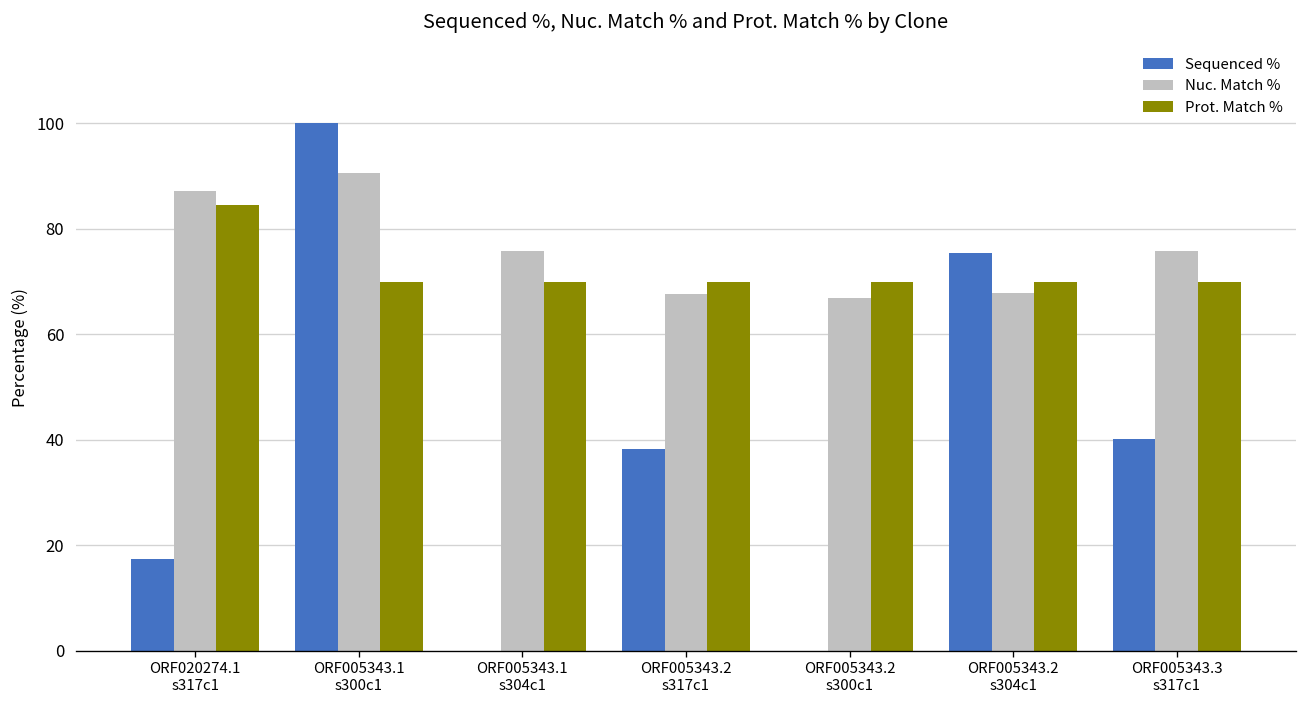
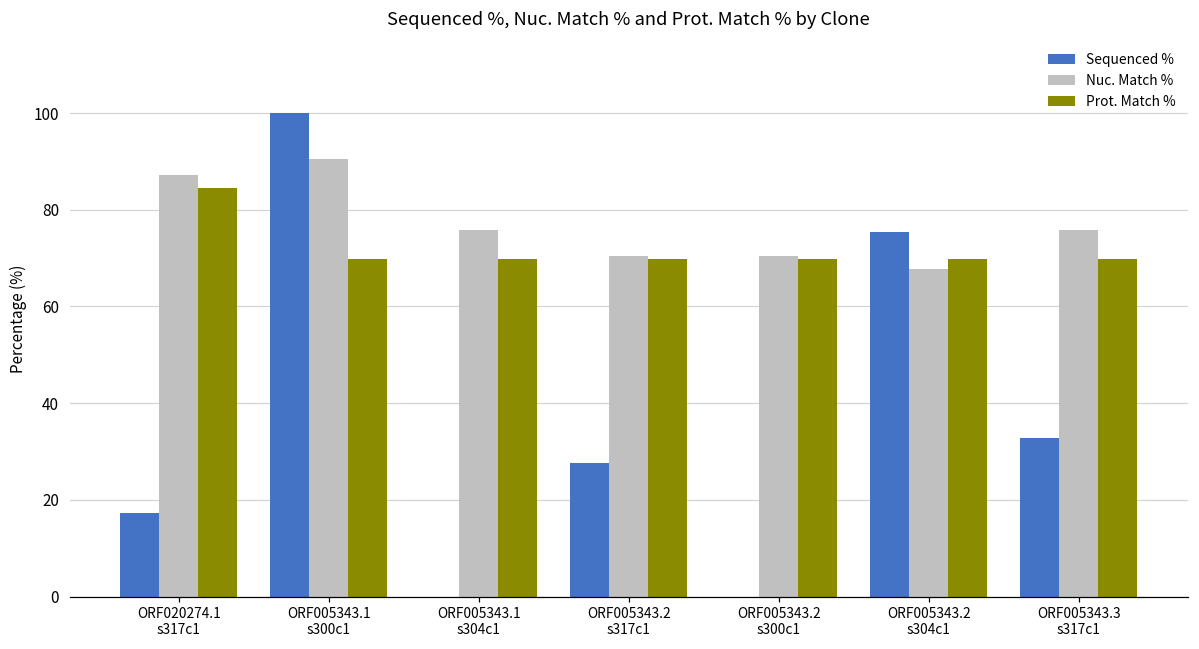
Sequenced %, ORF005343.2 s317c1: 38 -> 28
Nuc. Match %, ORF005343.2 s317c1: 68 -> 70
Nuc. Match %, ORF005343.2 s300c1: 67 -> 70
Sequenced %, ORF005343.3 s317c1: 40 -> 33
